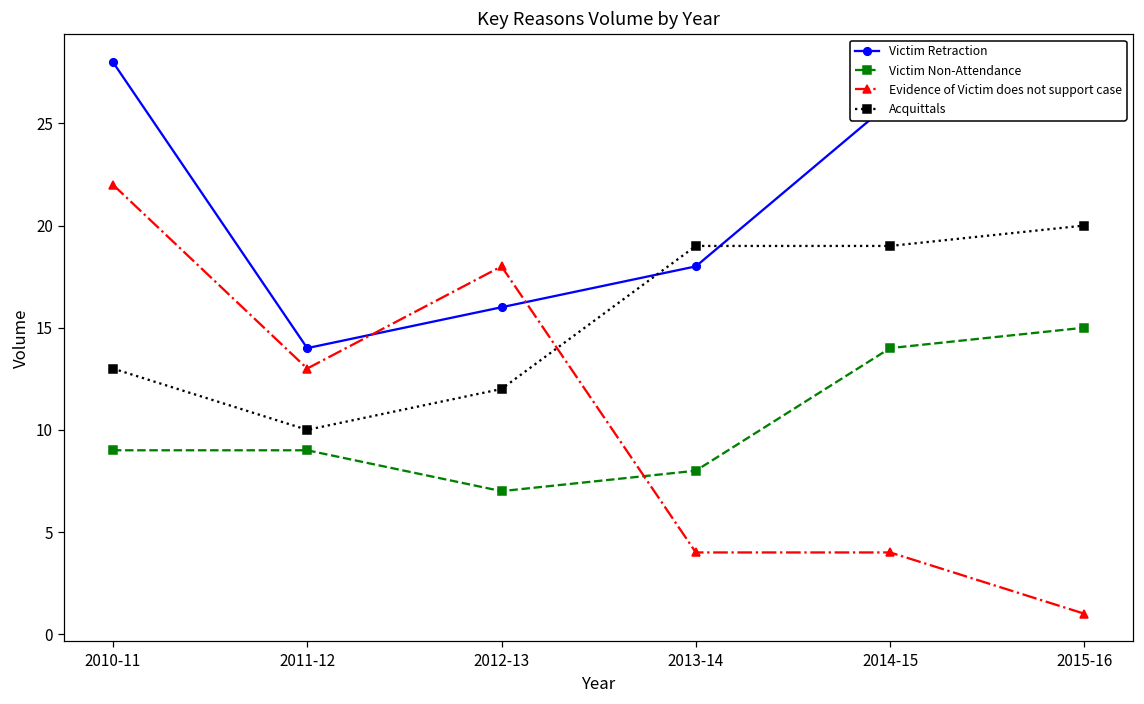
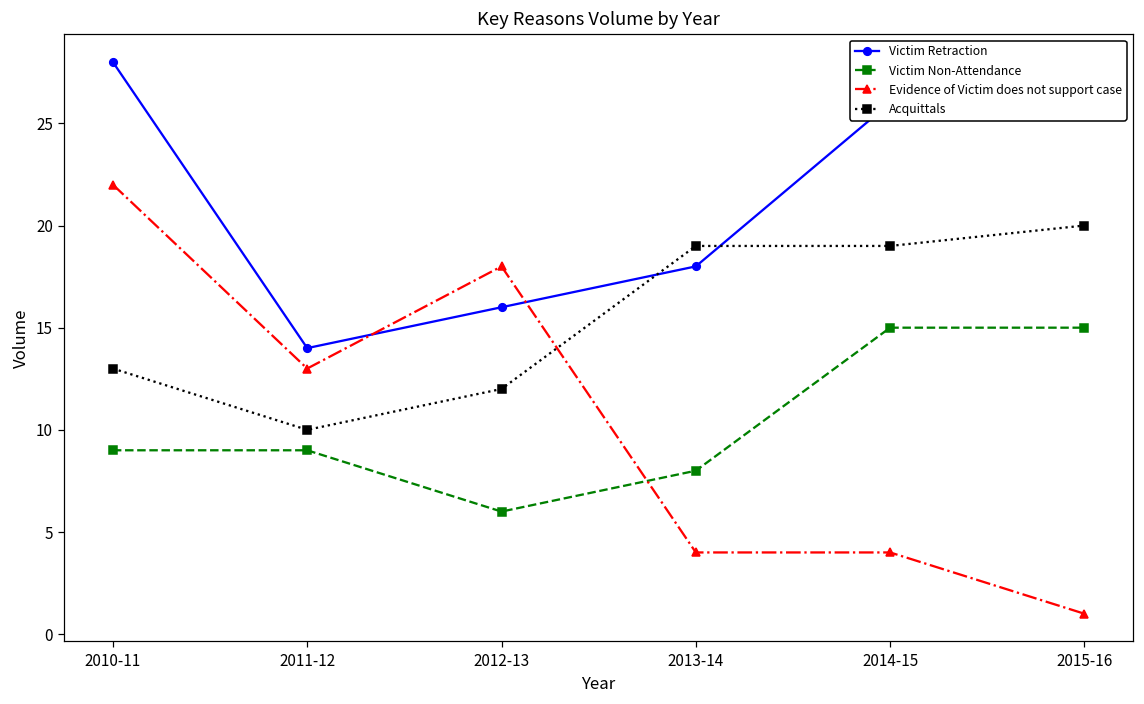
Victim Non-Attendance, 2012-13: 7 -> 6
Victim Non-Attendance, 2014-15: 14 -> 15
